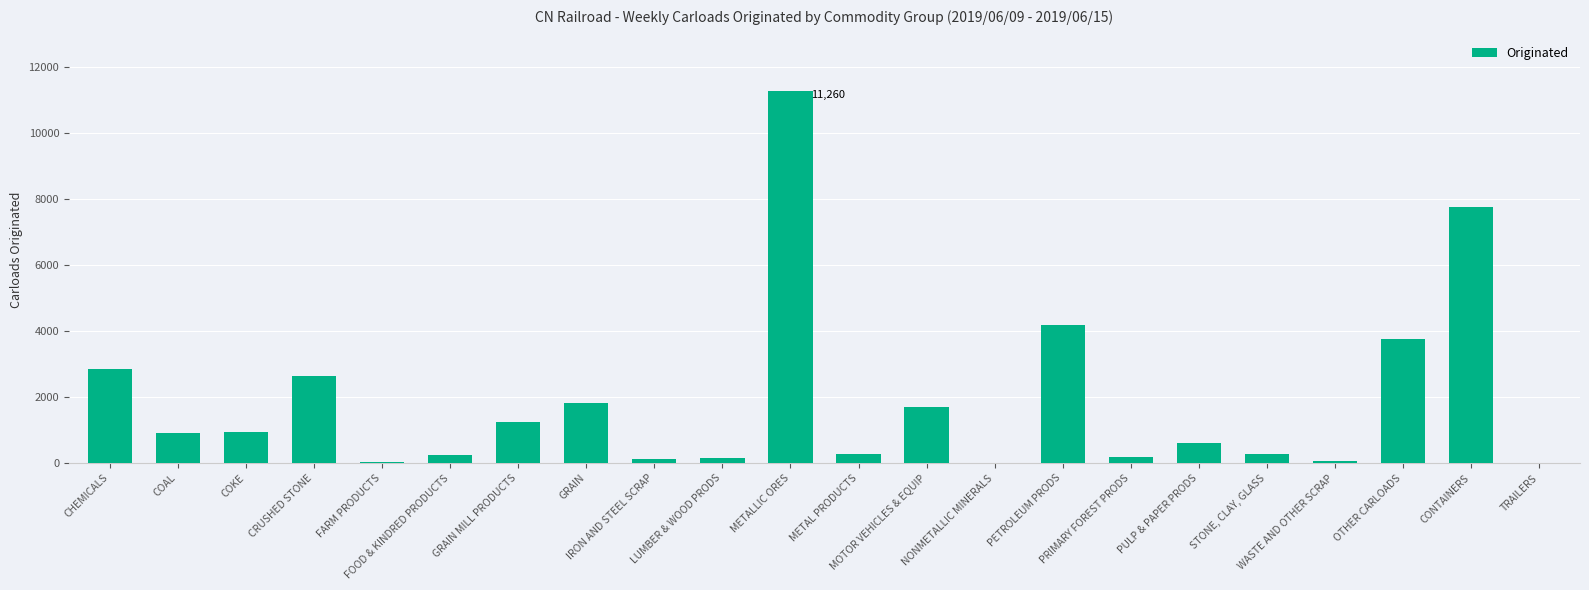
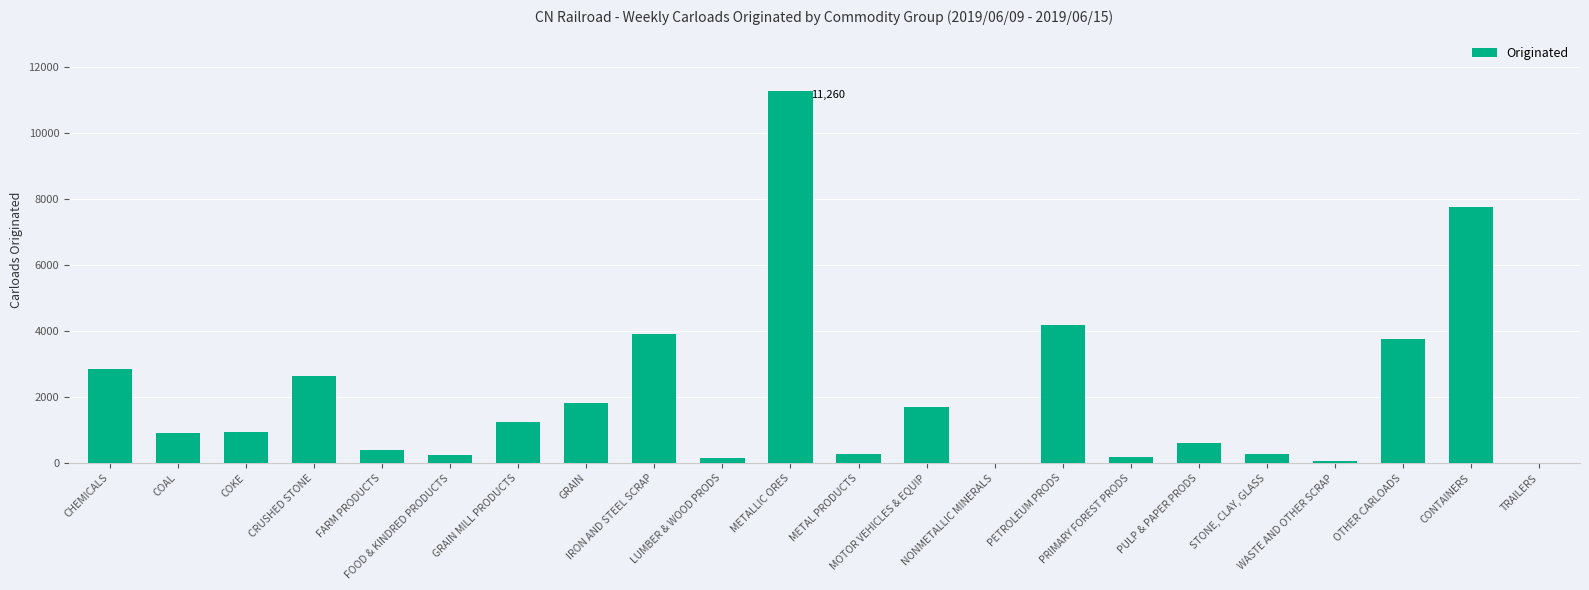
FARM PRODUCTS: 0 -> 400
IRON AND STEEL SCRAP: 100 -> 3900
